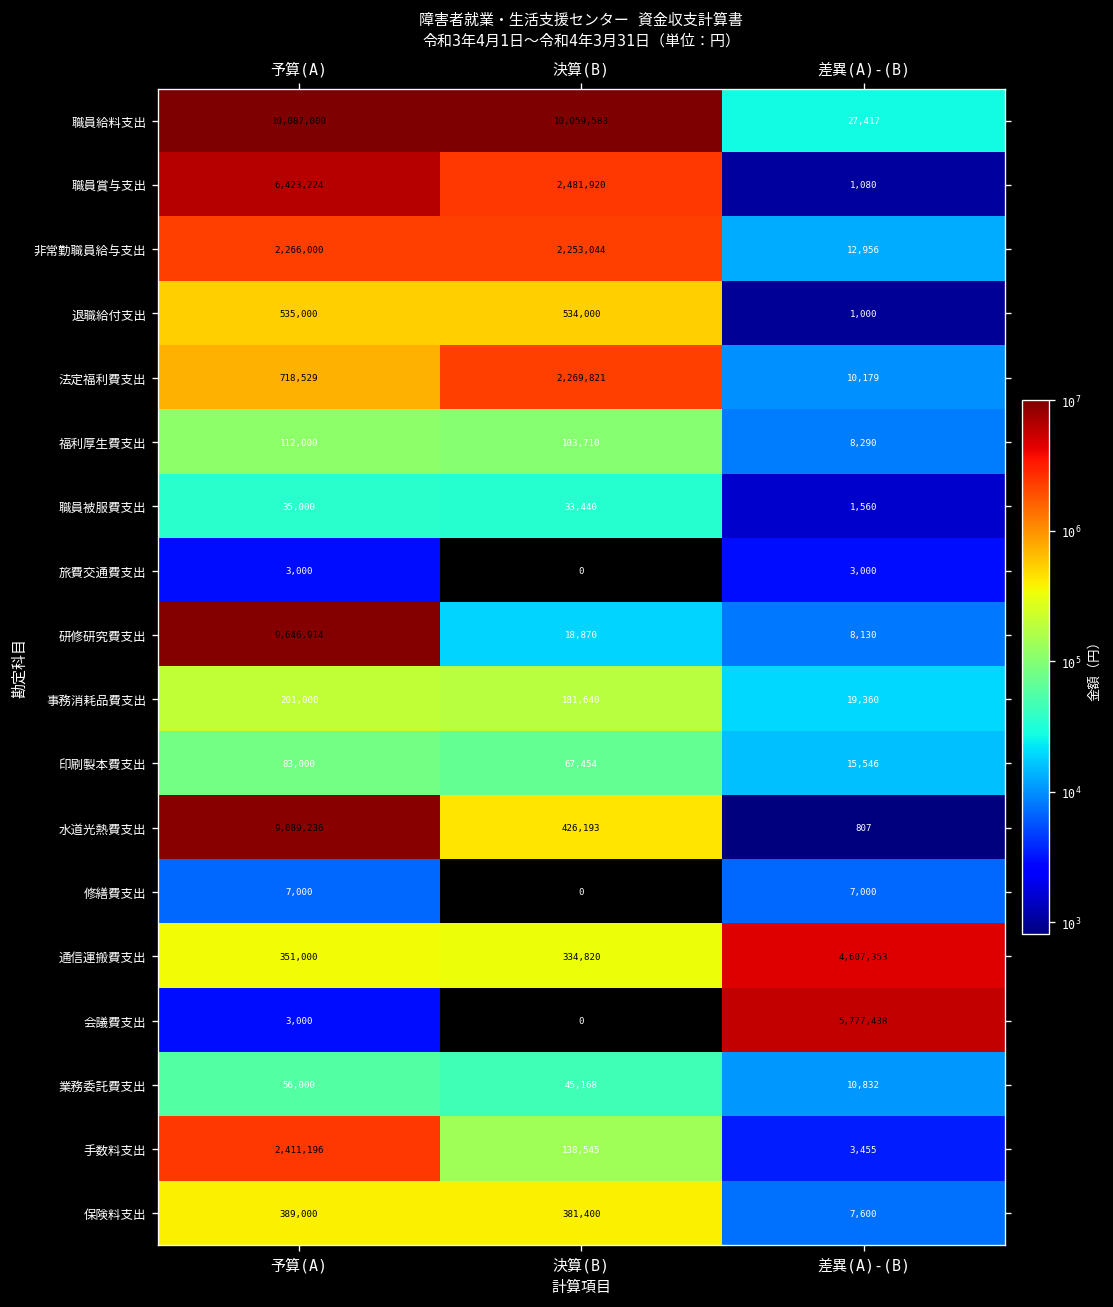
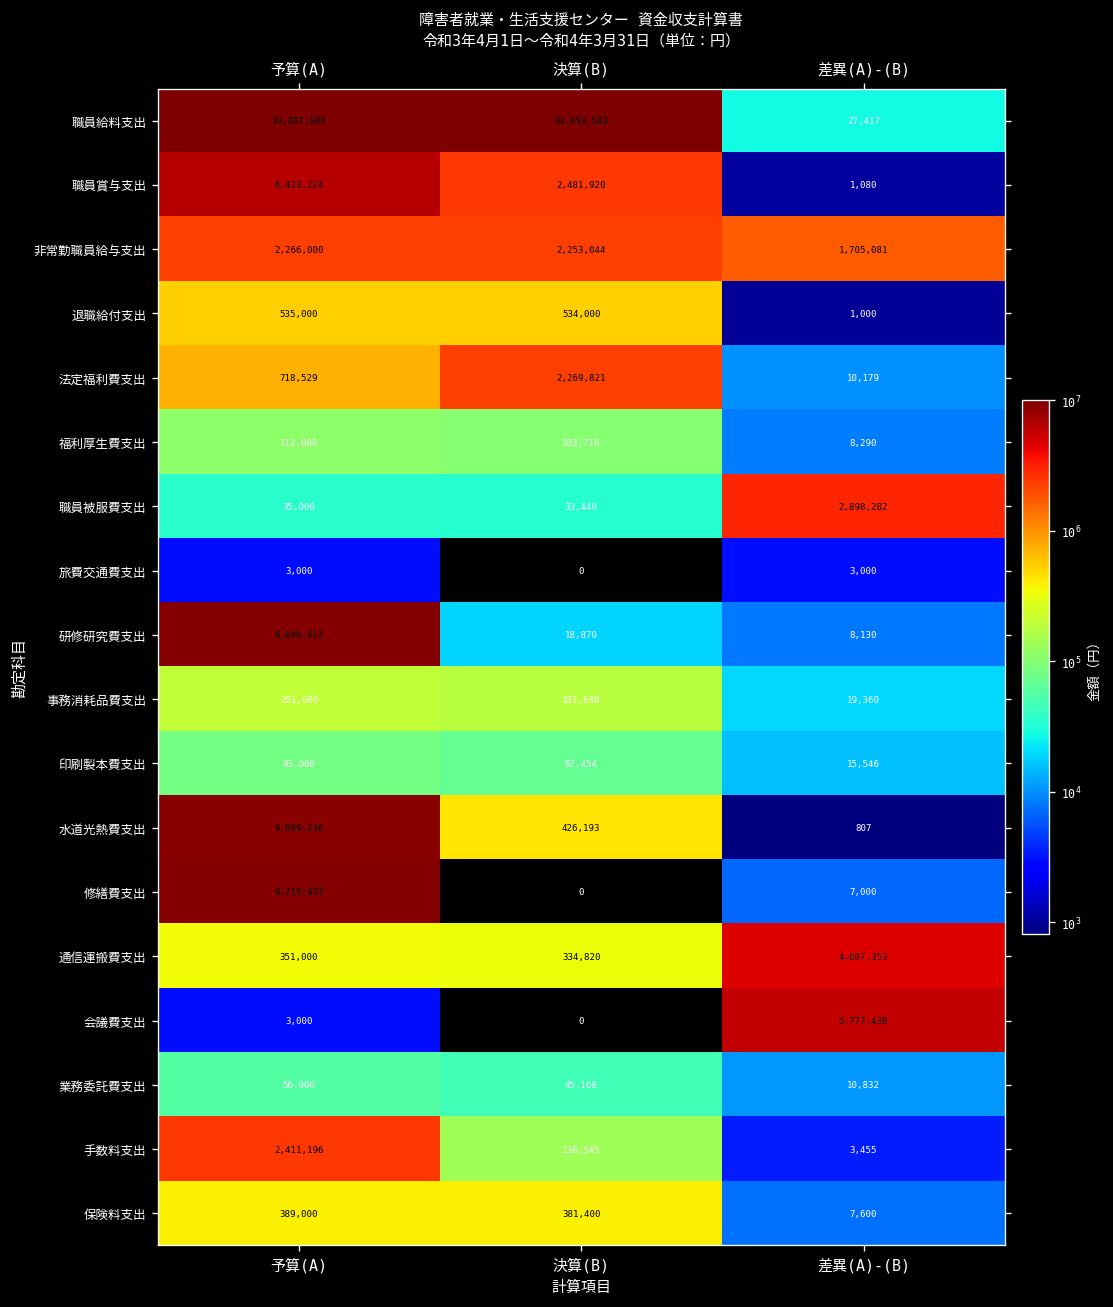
非常勤職員給与支出, 差異(A)-(B): 12,956 -> 1,705,081
職員被服費支出, 差異(A)-(B): 1,560 -> 2,898,282
修繕費支出, 予算(A): 7,000 -> 9,715,937
